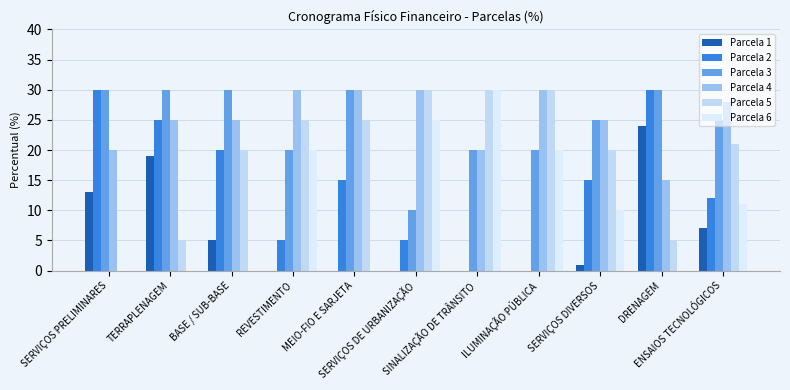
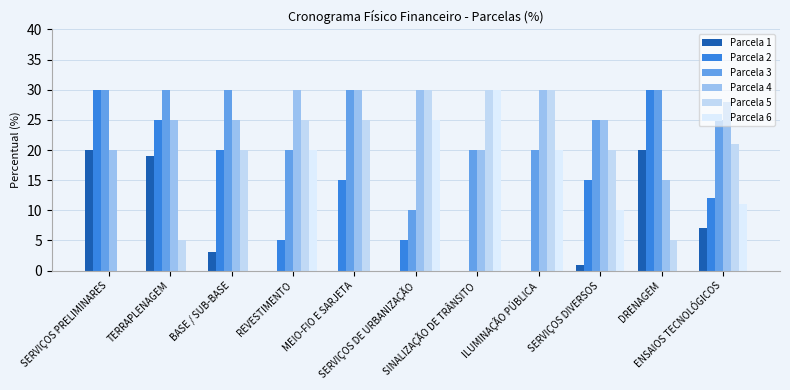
Parcela 1, SERVIÇOS PRELIMINARES: 13 -> 20
Parcela 1, BASE / SUB-BASE: 5 -> 3
Parcela 1, DRENAGEM: 24 -> 20
